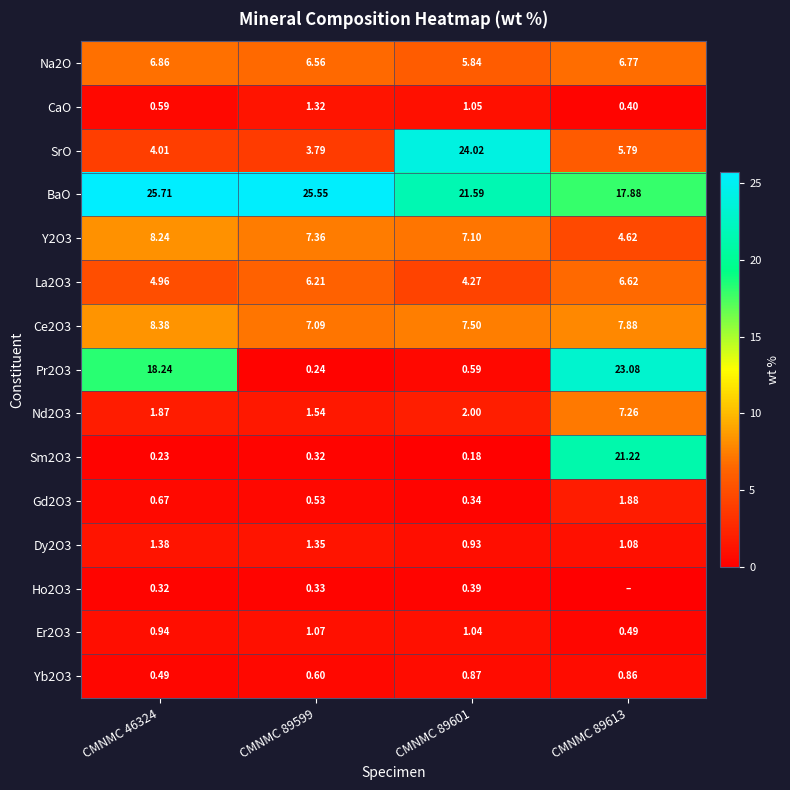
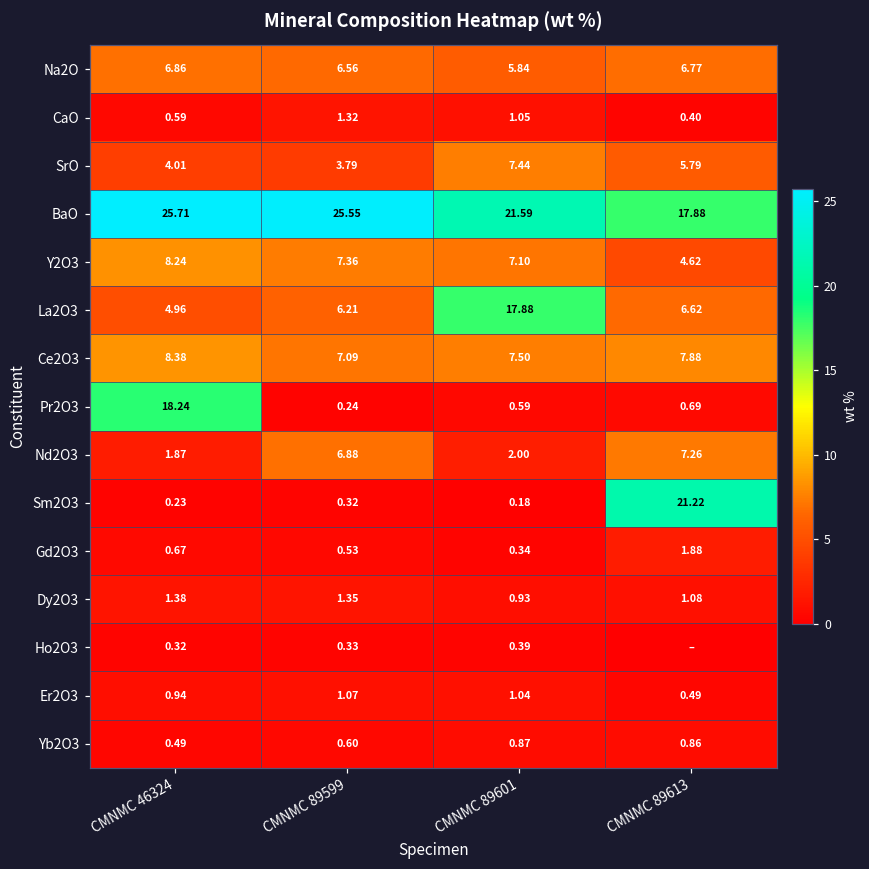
SrO, CMNMC 89601: 24.02 -> 7.44
La2O3, CMNMC 89601: 4.27 -> 17.88
Pr2O3, CMNMC 89613: 23.08 -> 0.69
Nd2O3, CMNMC 89599: 1.54 -> 6.88
